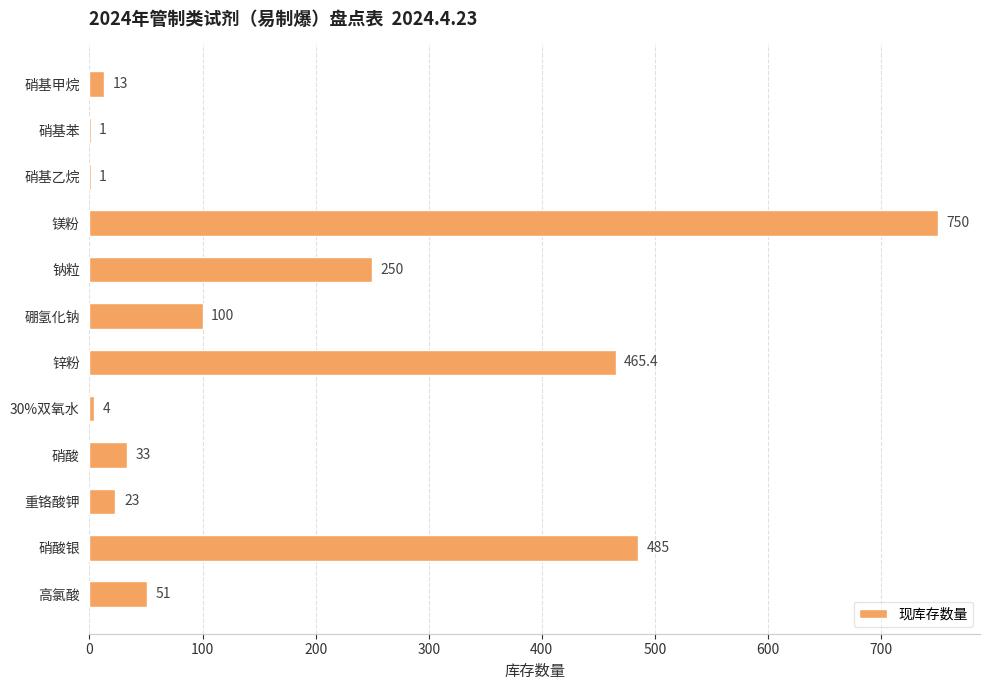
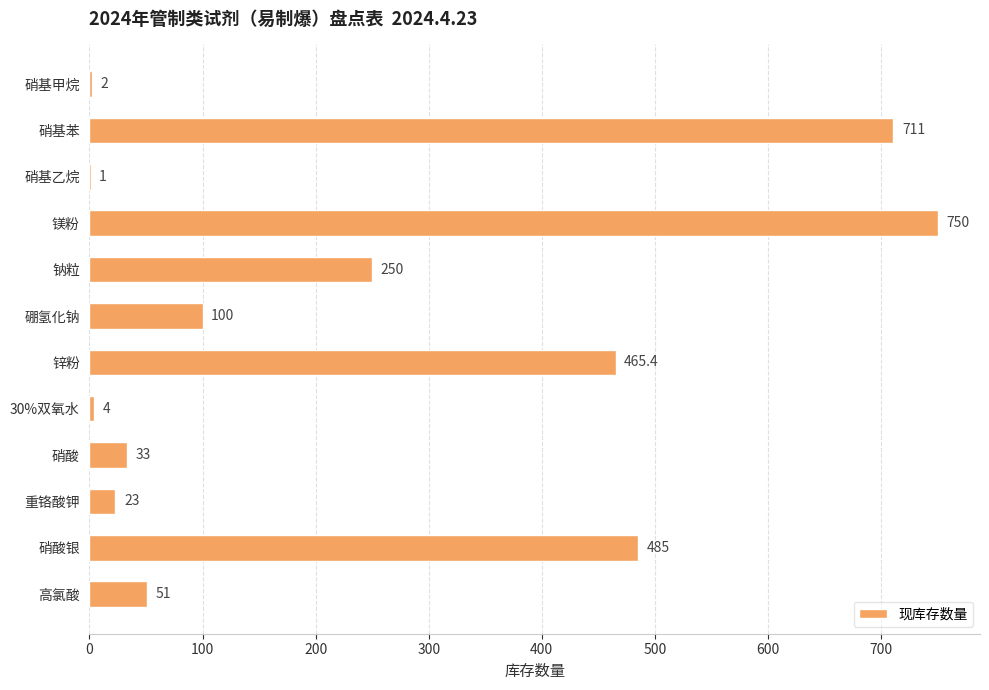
硝基甲烷: 13 -> 2
硝基苯: 1 -> 711
